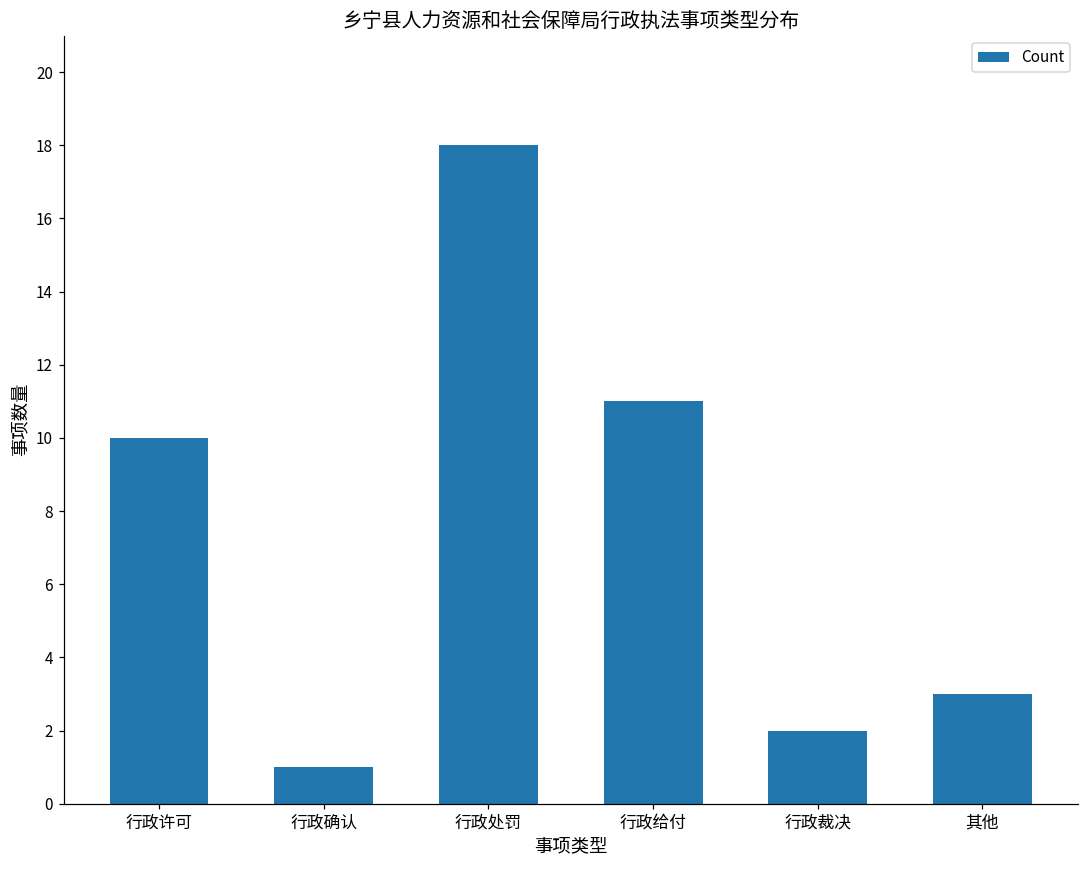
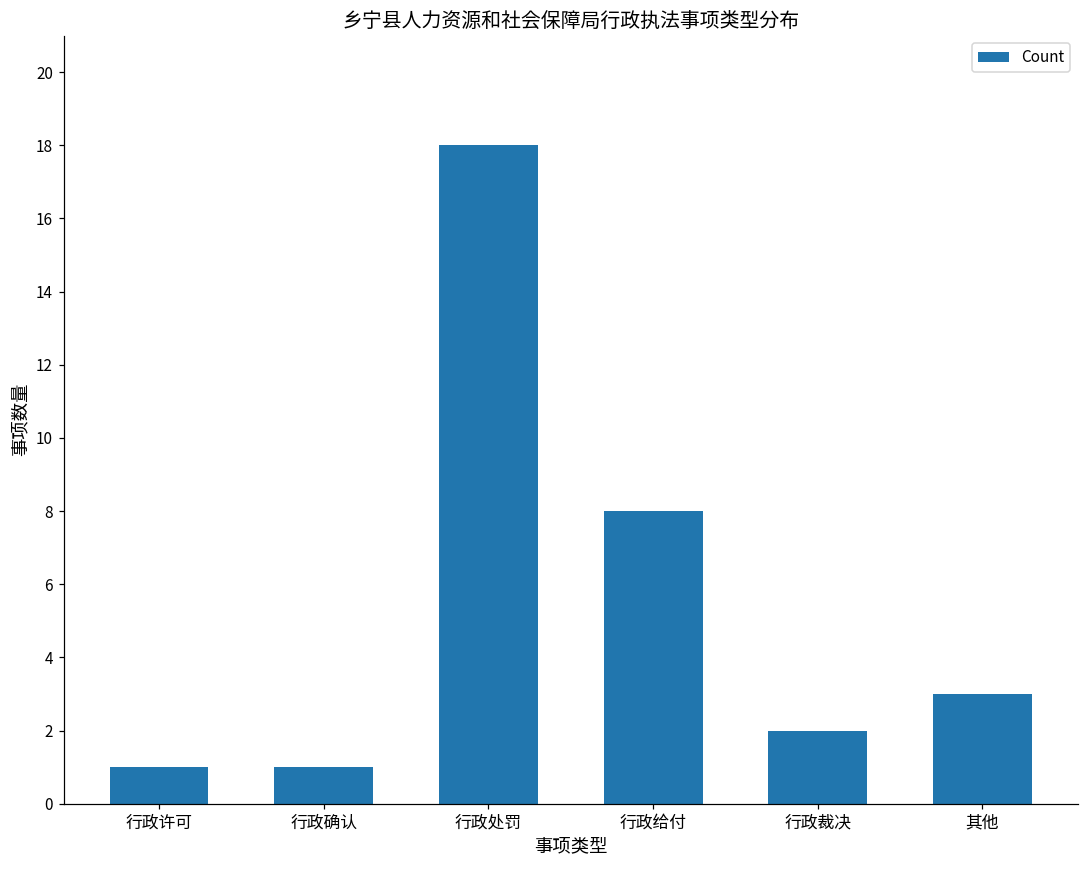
行政许可: 10 -> 1
行政给付: 11 -> 8
